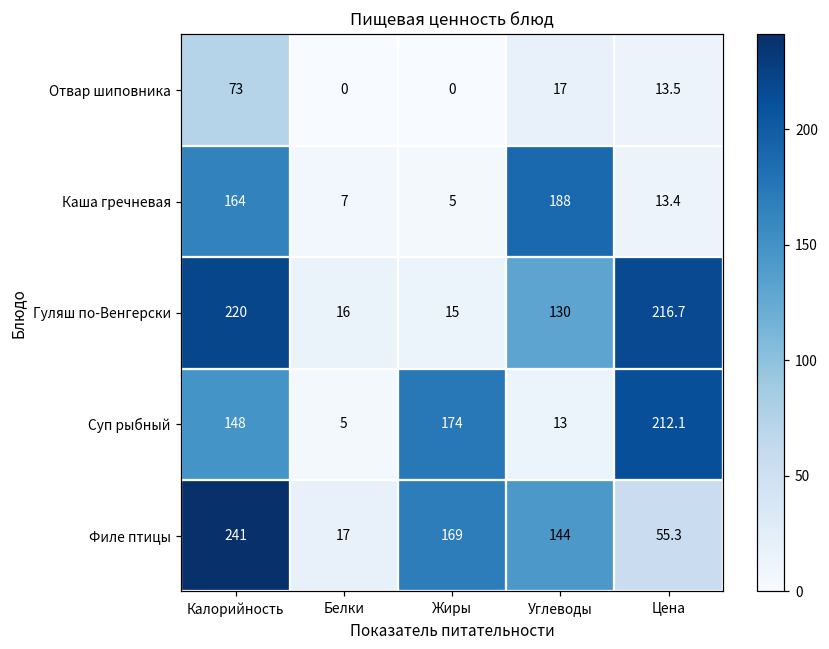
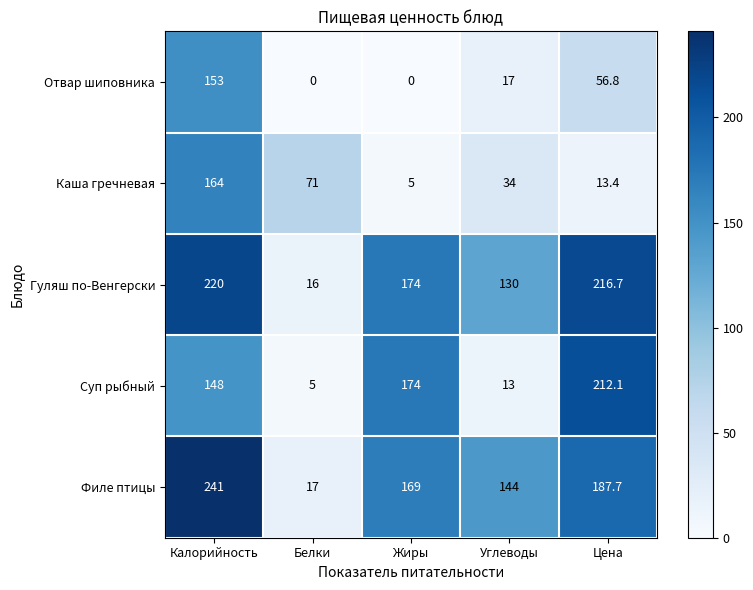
Отвар шиповника, Калорийность: 73 -> 153
Отвар шиповника, Цена: 13.5 -> 56.8
Каша гречневая, Белки: 7 -> 71
Каша гречневая, Углеводы: 188 -> 34
Гуляш по-Венгерски, Жиры: 15 -> 174
Филе птицы, Цена: 55.3 -> 187.7
